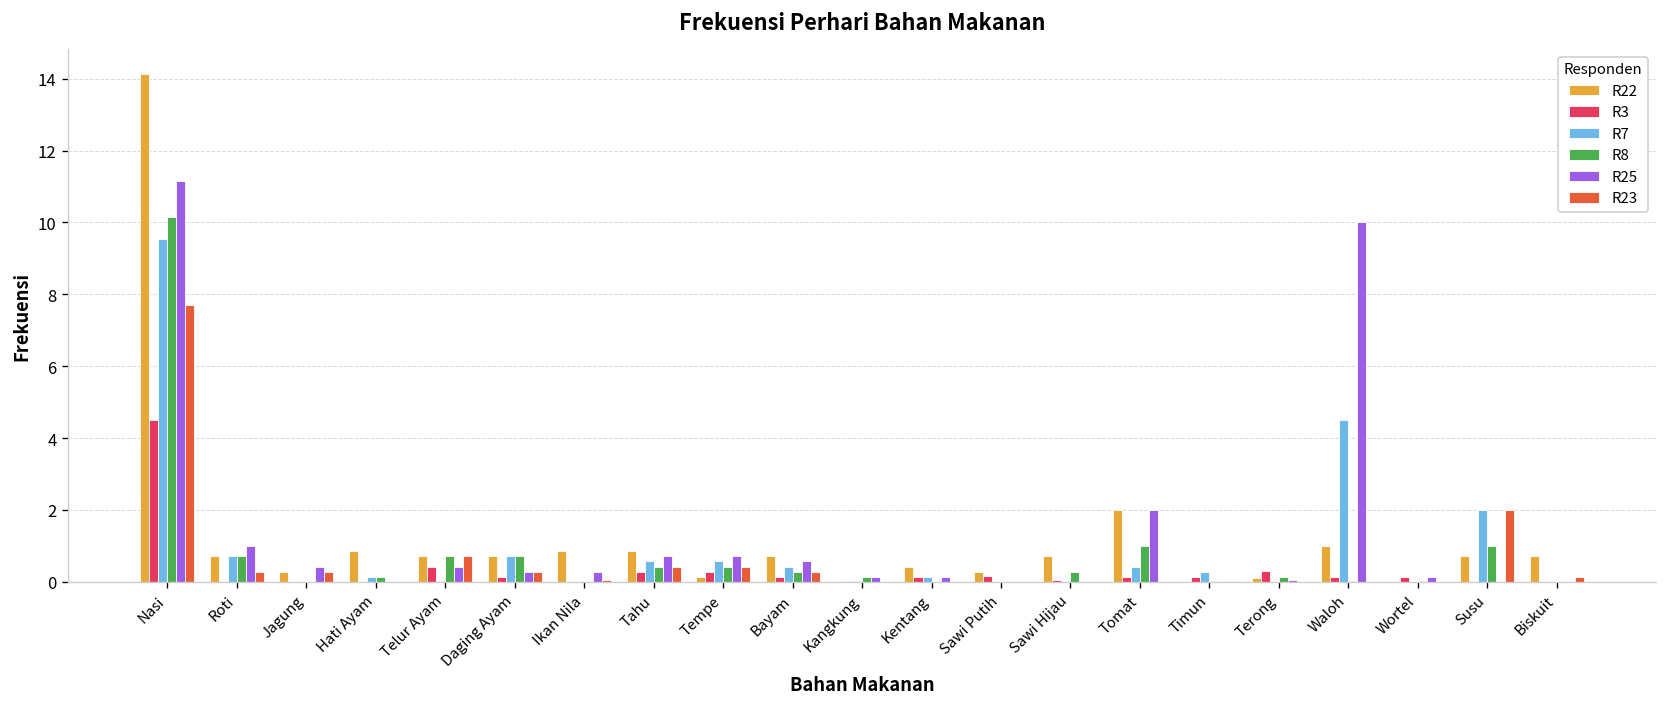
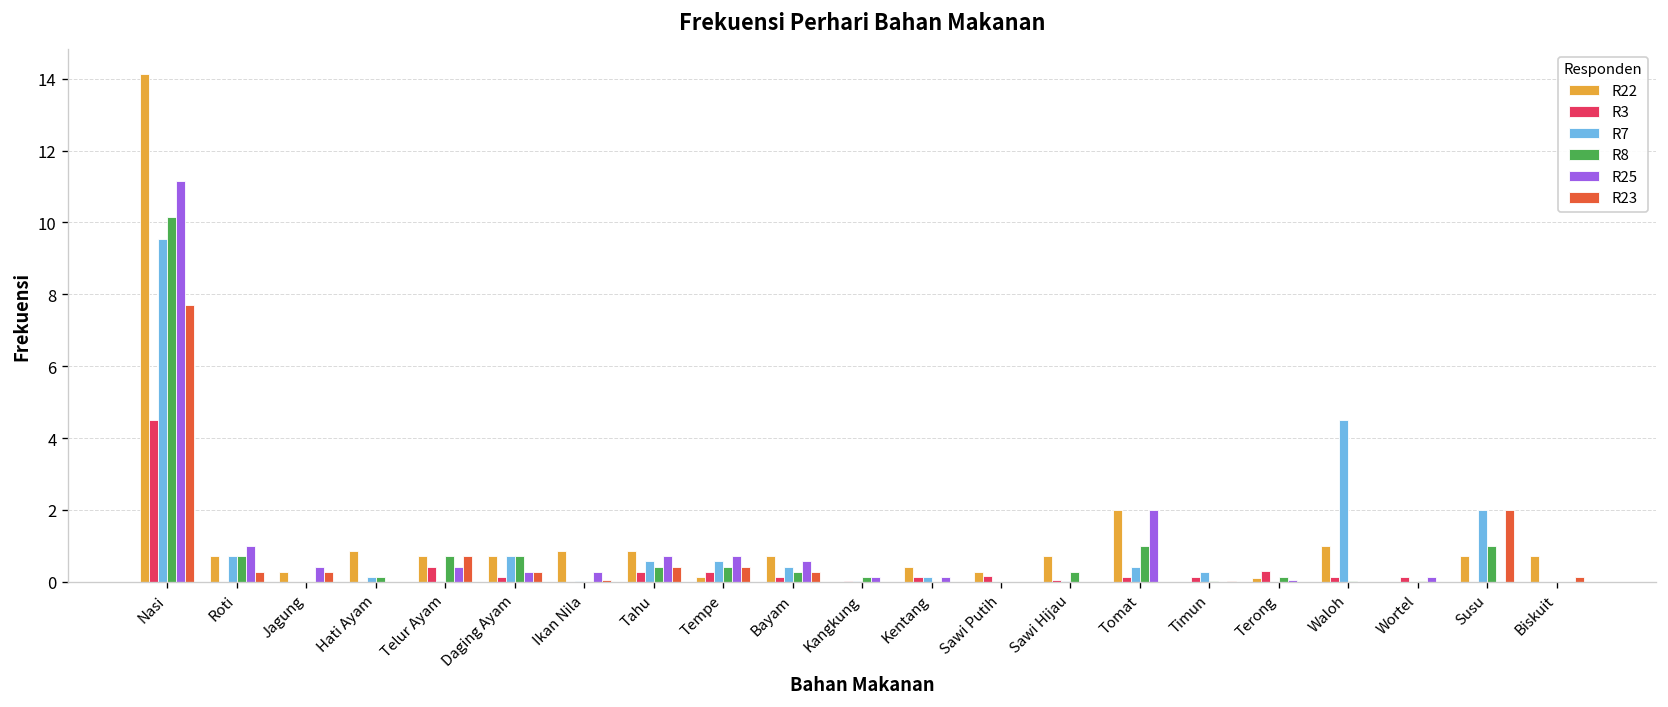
R25, Waloh: 10 -> 0
